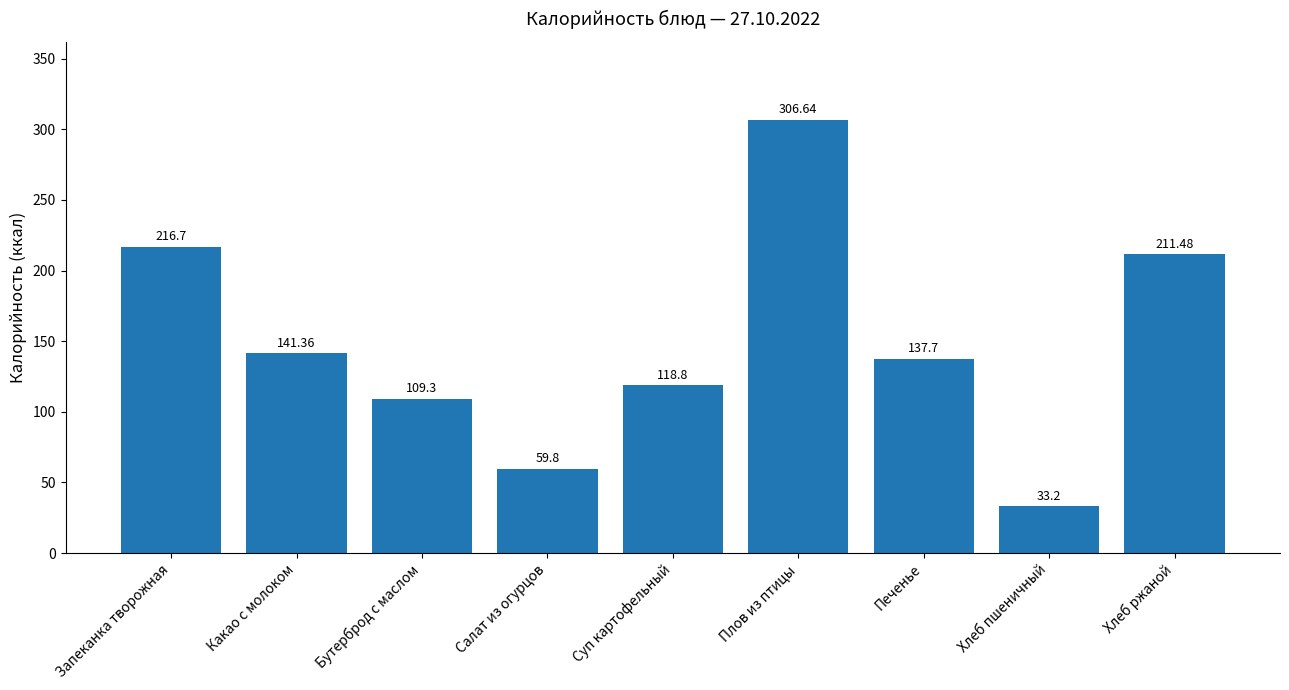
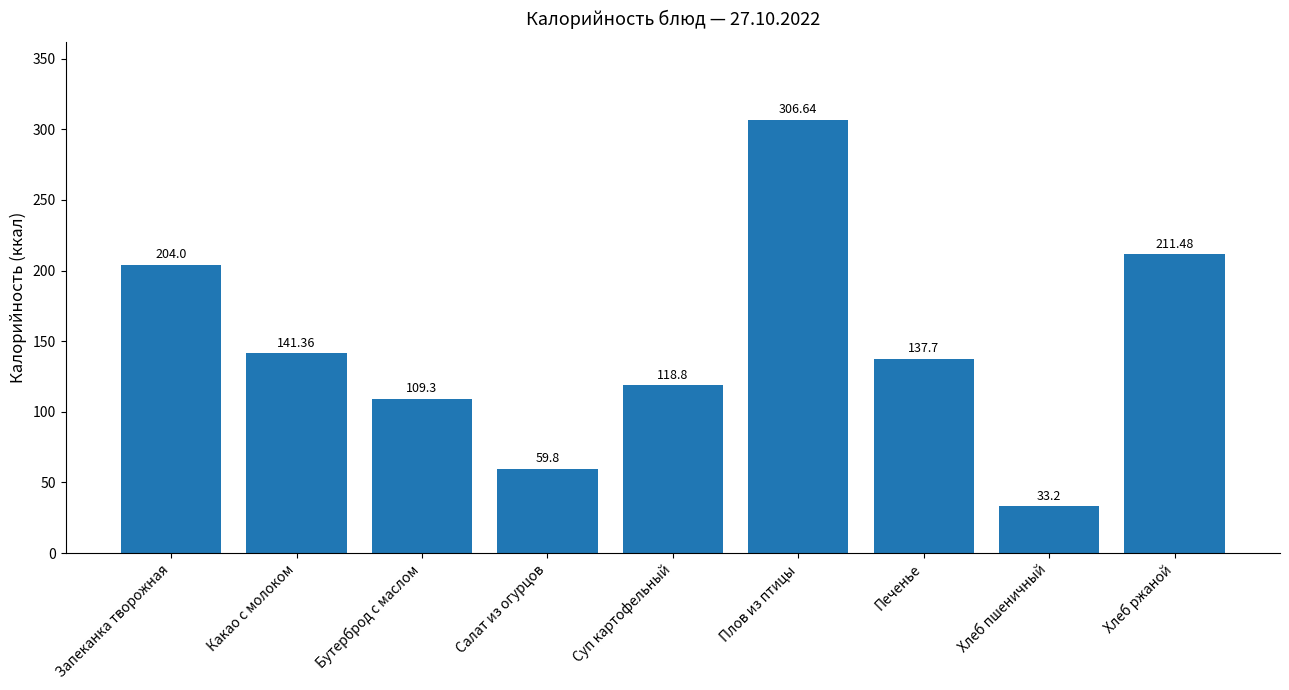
Запеканка творожная: 216.7 -> 204.0
